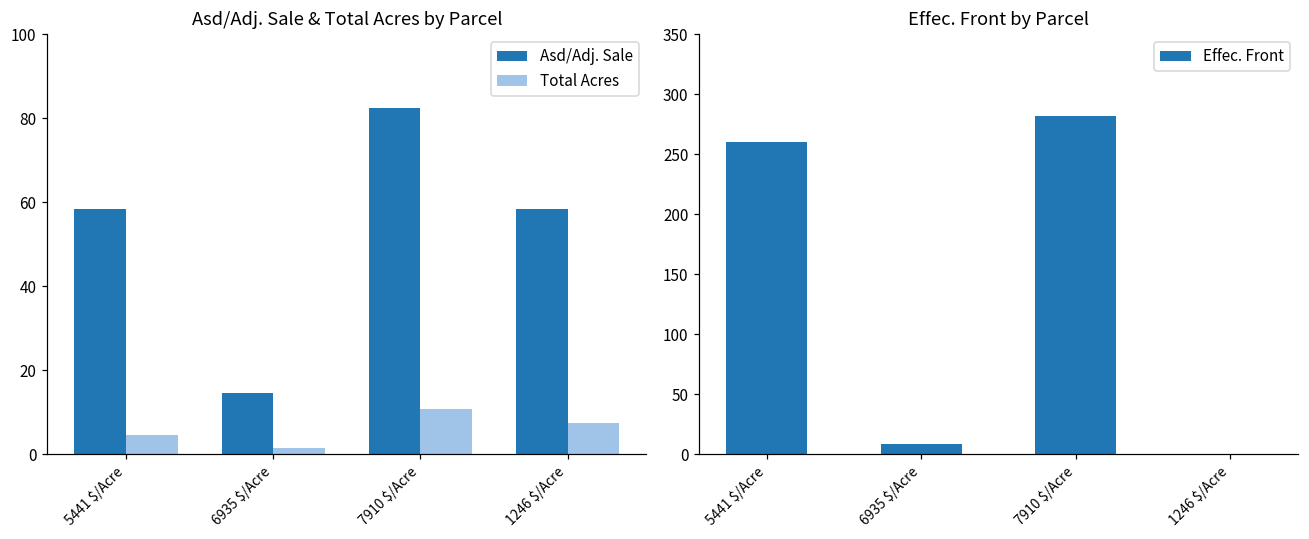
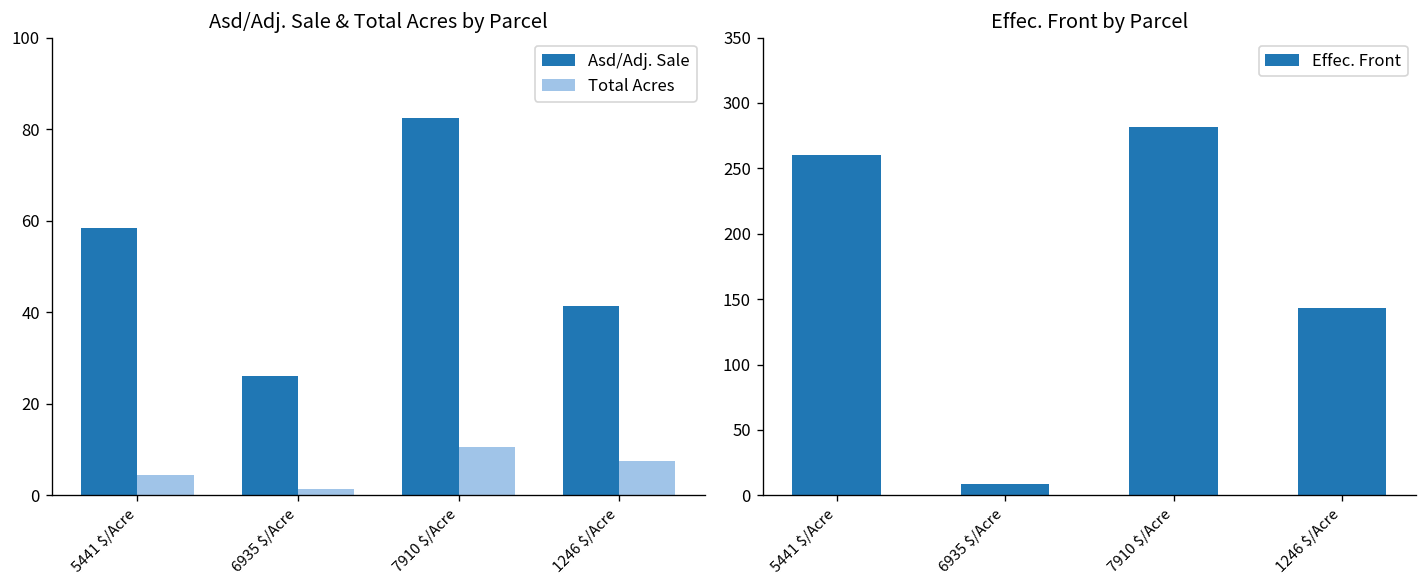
Asd/Adj. Sale & Total Acres by Parcel, Asd/Adj. Sale, 6935 $/Acre: 15 -> 26
Asd/Adj. Sale & Total Acres by Parcel, Asd/Adj. Sale, 1246 $/Acre: 58 -> 41
Effec. Front by Parcel, 1246 $/Acre: 0 -> 143
